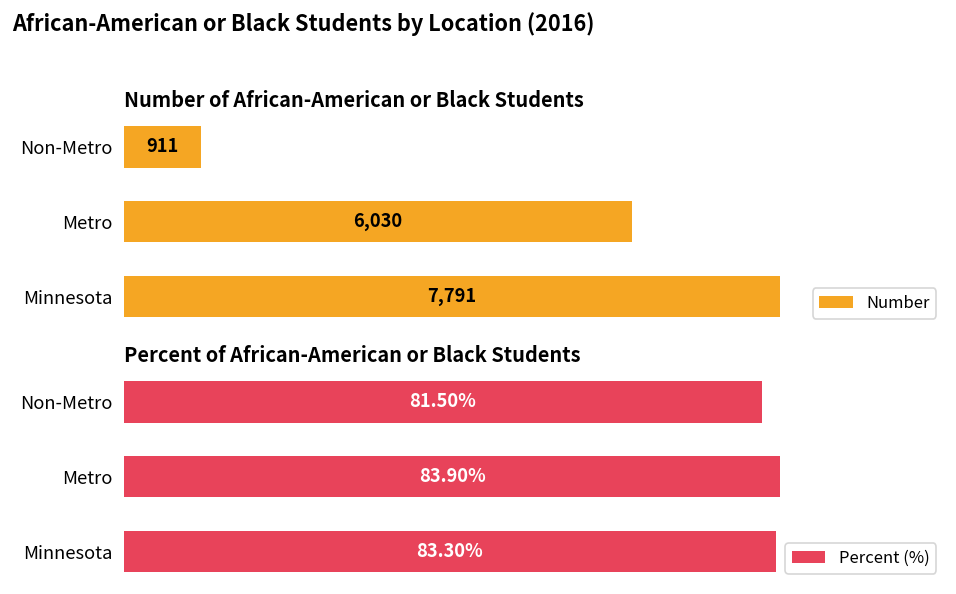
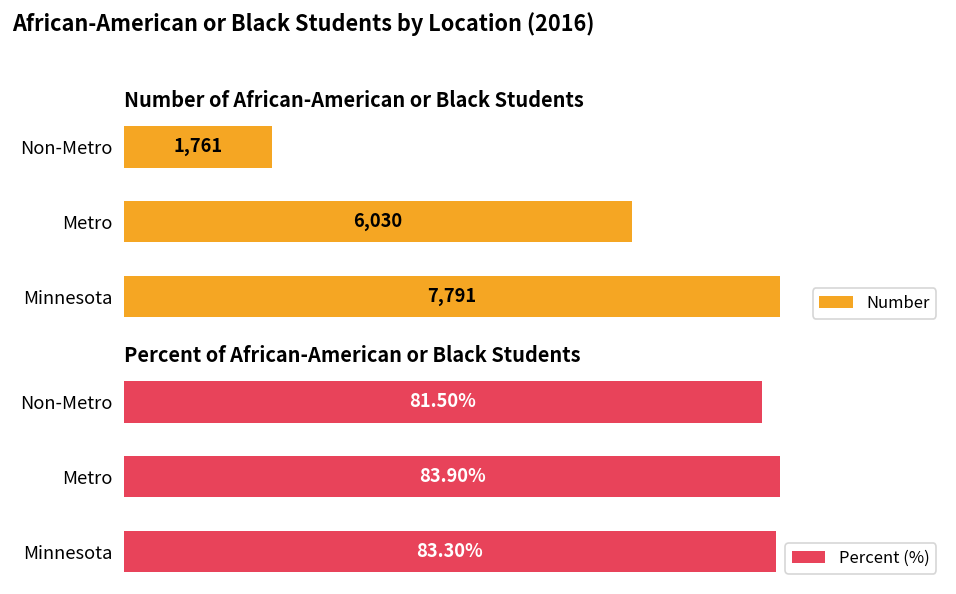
Number of African-American or Black Students, Non-Metro: 911 -> 1,761
